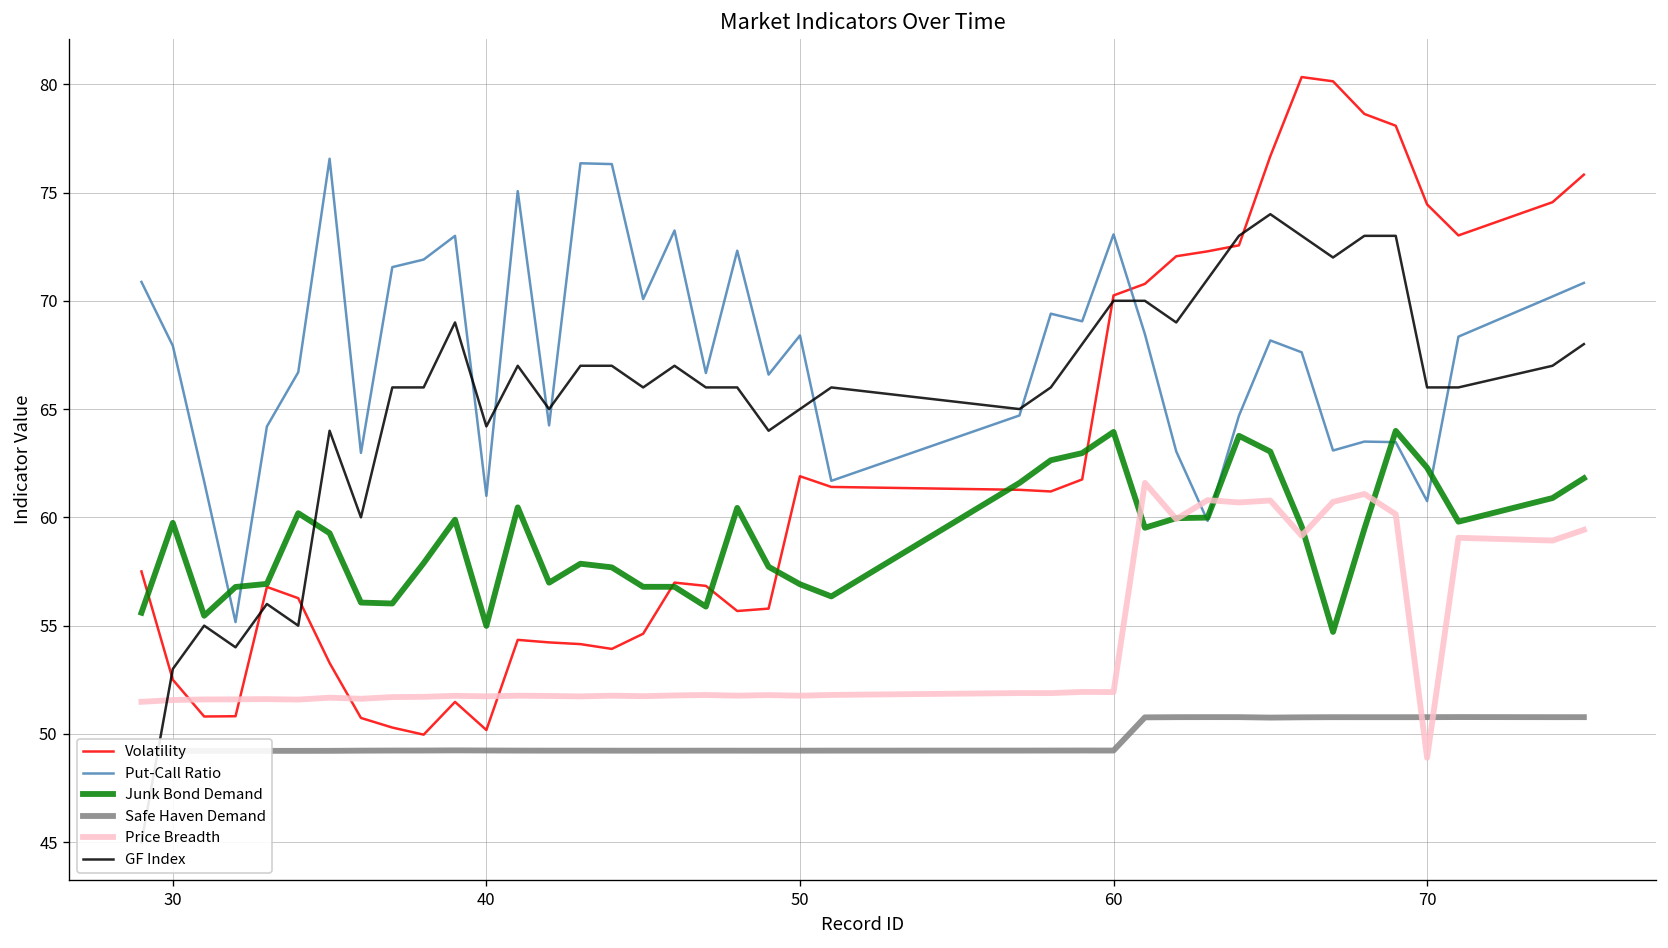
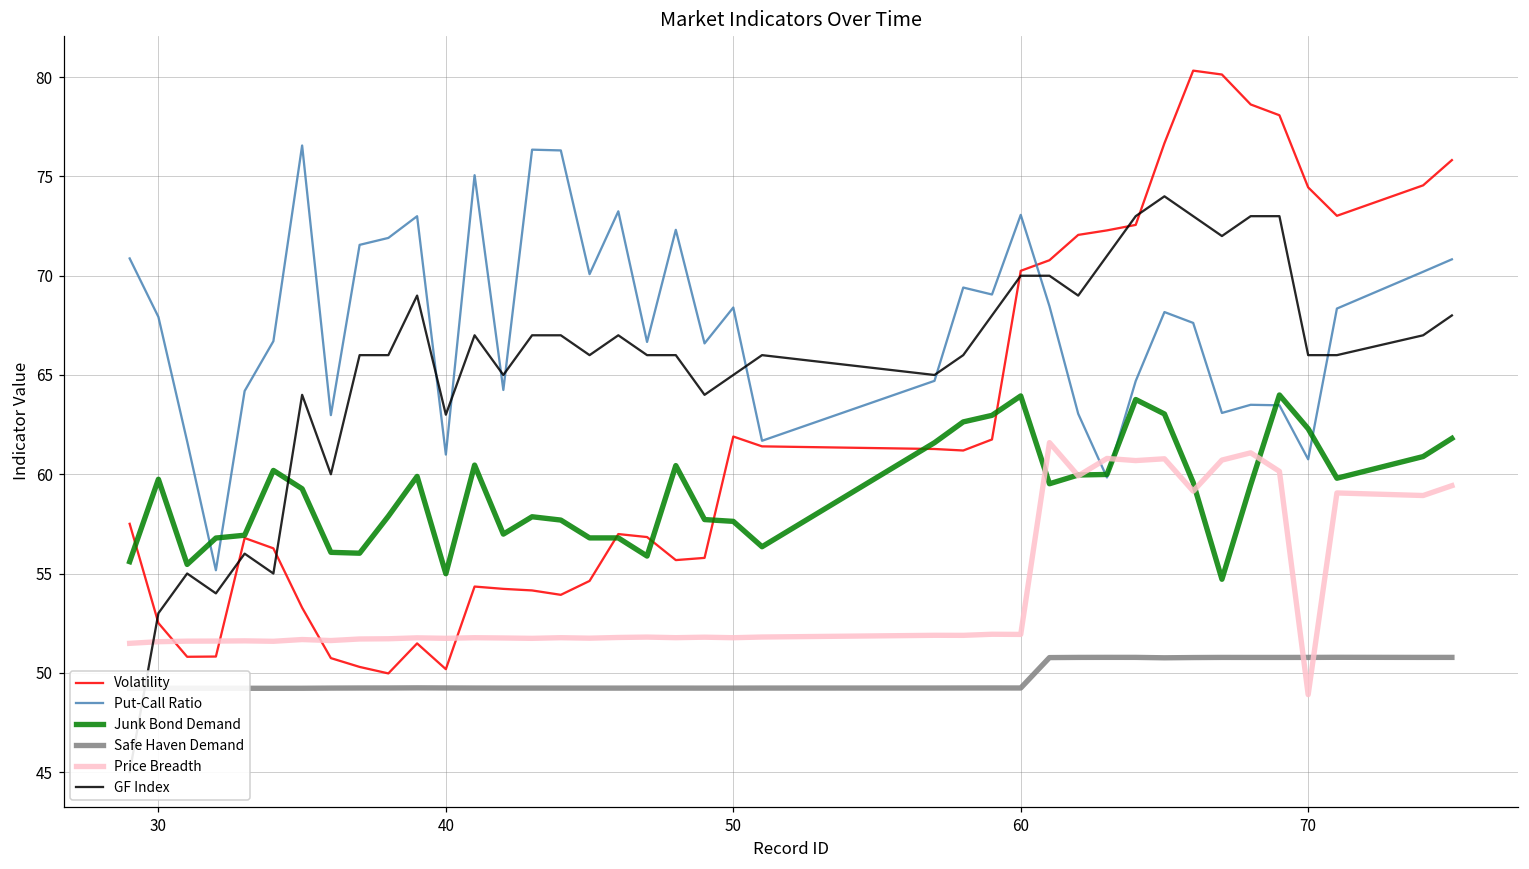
GF Index, 40: 64.2 -> 63.0
Junk Bond Demand, 50: 56.9 -> 57.6
